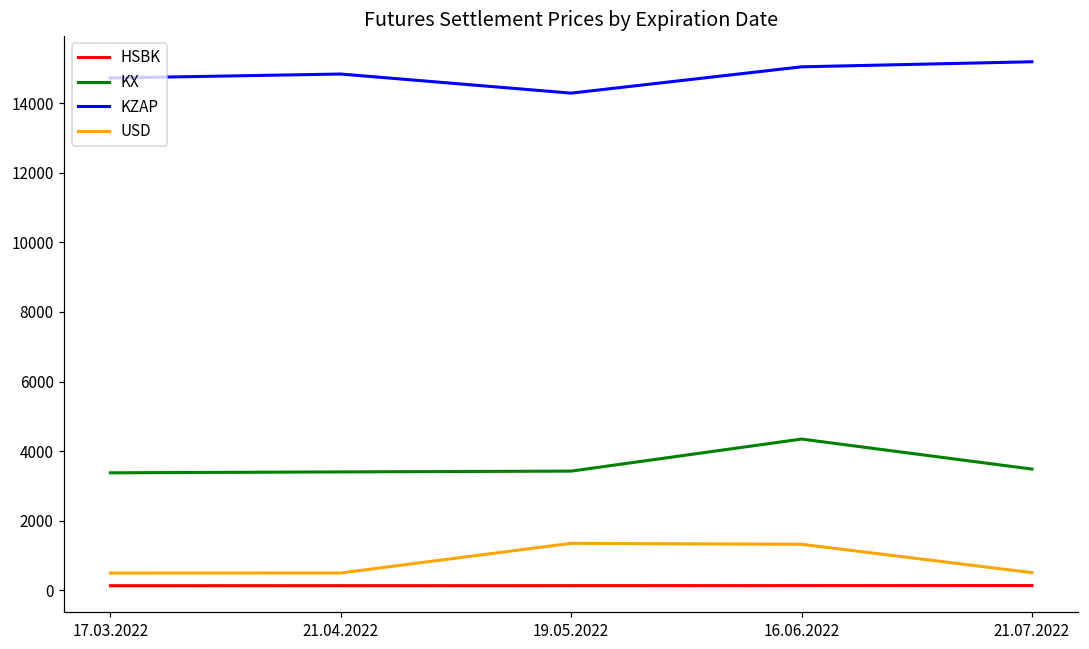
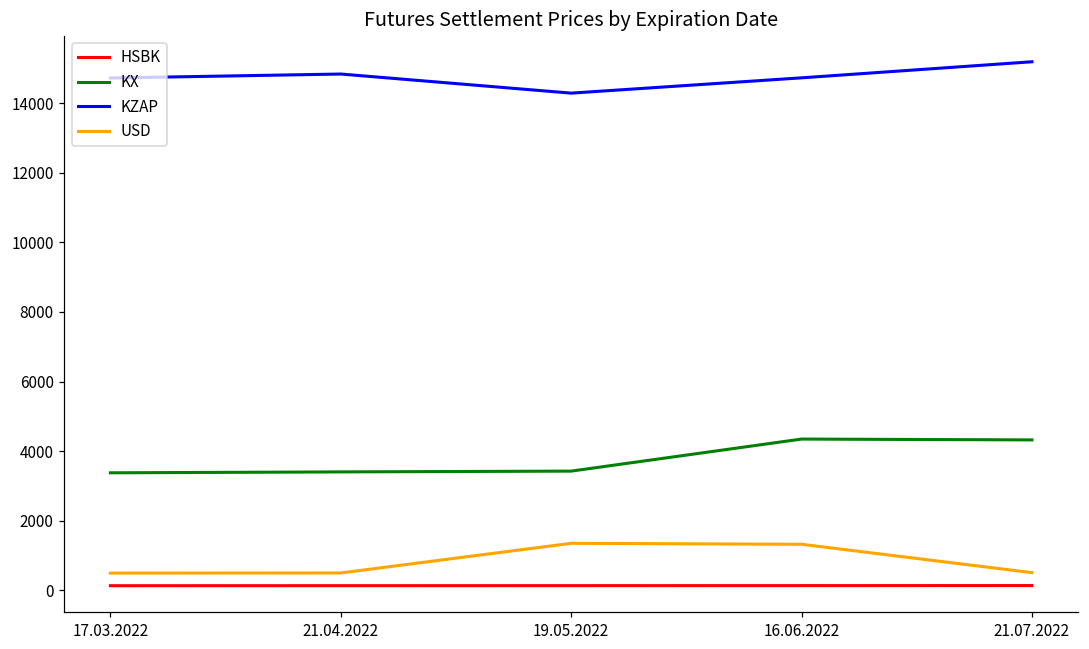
KZAP, 16.06.2022: 15000 -> 14700
KX, 21.07.2022: 3500 -> 4300
